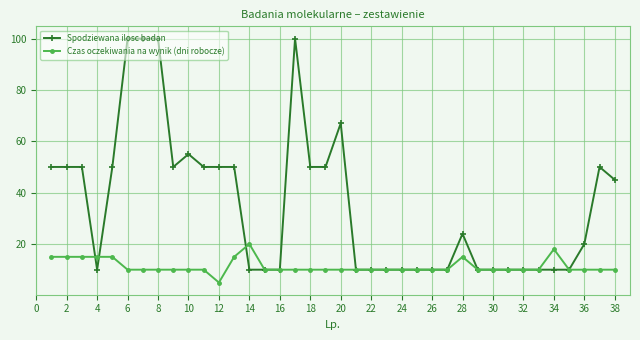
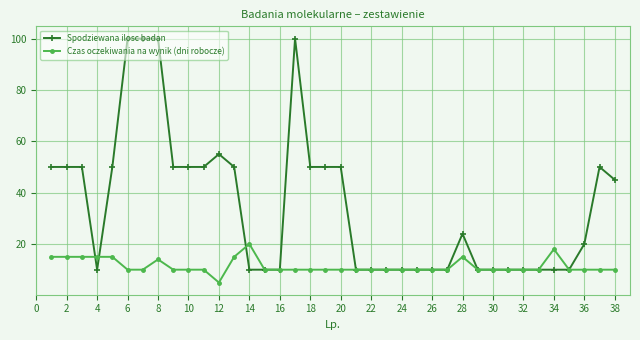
Czas oczekiwania na wynik (dni robocze), 8: 10 -> 14
Spodziewana ilosc badan, 10: 55 -> 50
Spodziewana ilosc badan, 12: 50 -> 55
Spodziewana ilosc badan, 20: 67 -> 50
